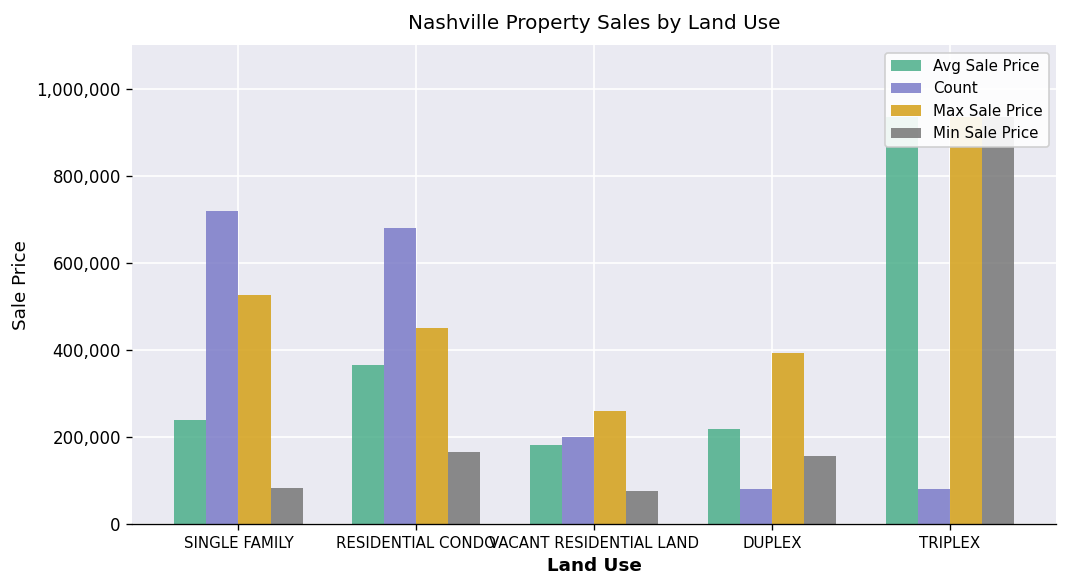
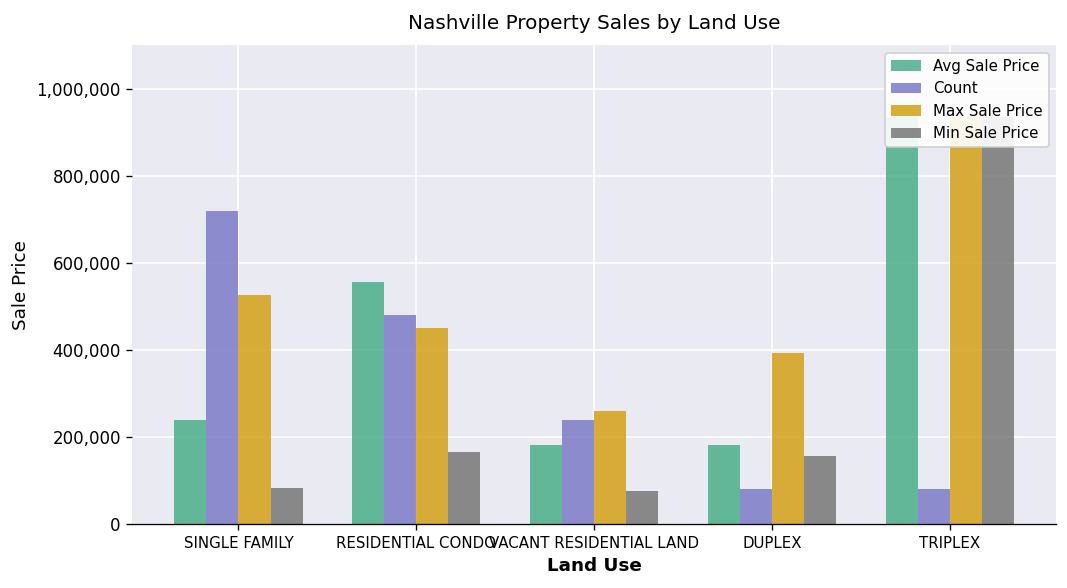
Avg Sale Price, RESIDENTIAL CONDO: 360,000 -> 560,000
Count, RESIDENTIAL CONDO: 680,000 -> 480,000
Count, VACANT RESIDENTIAL LAND: 200,000 -> 240,000
Avg Sale Price, DUPLEX: 220,000 -> 180,000
